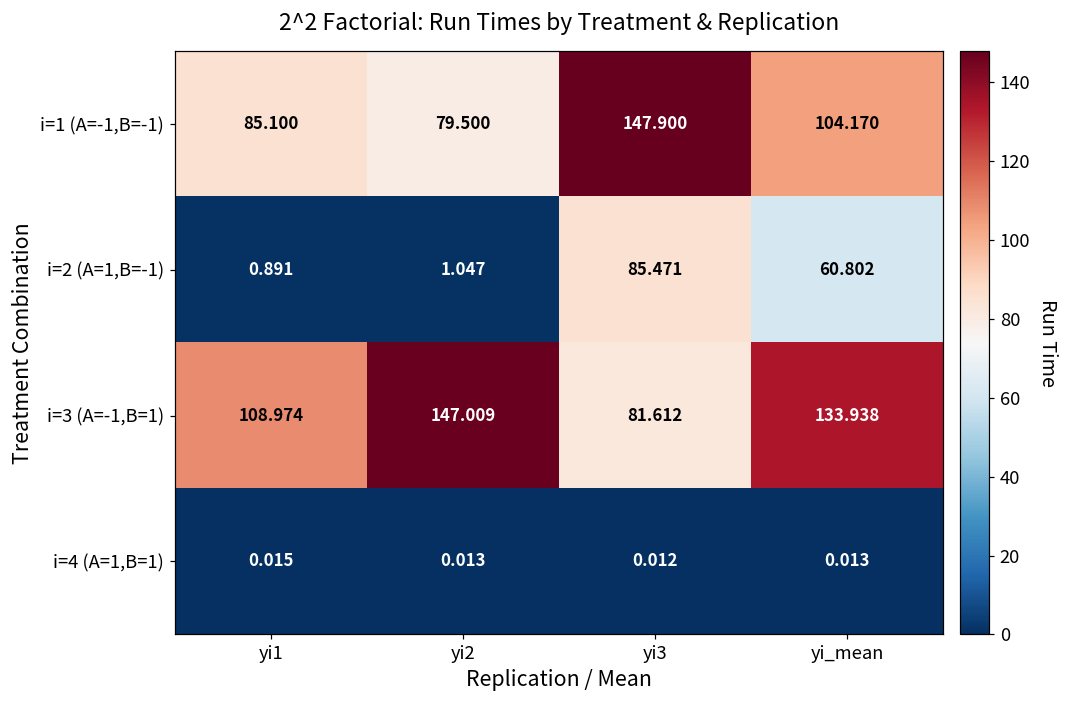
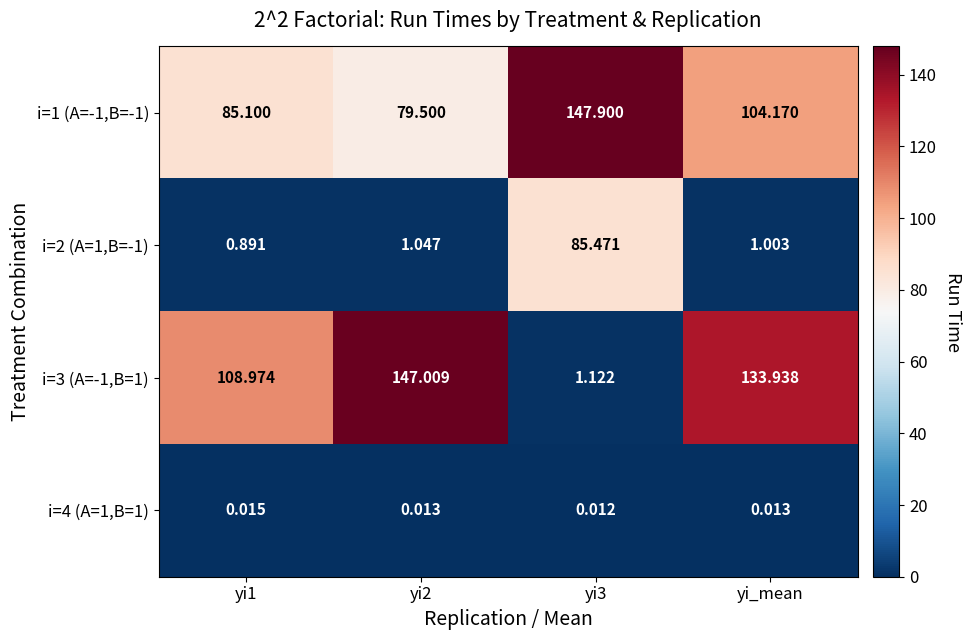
i=2 (A=1,B=-1), yi_mean: 60.802 -> 1.003
i=3 (A=-1,B=1), yi3: 81.612 -> 1.122
